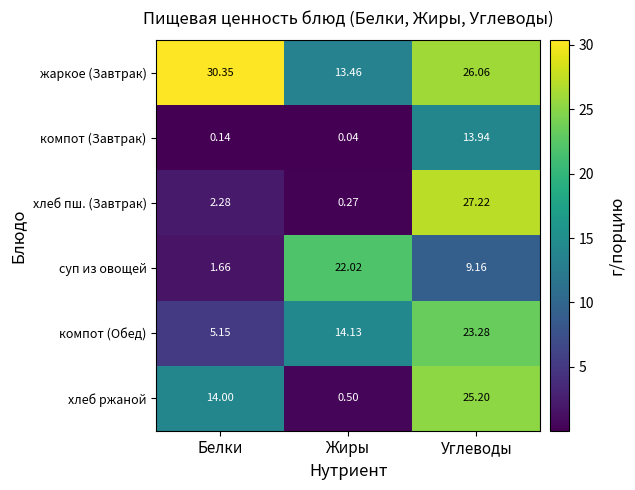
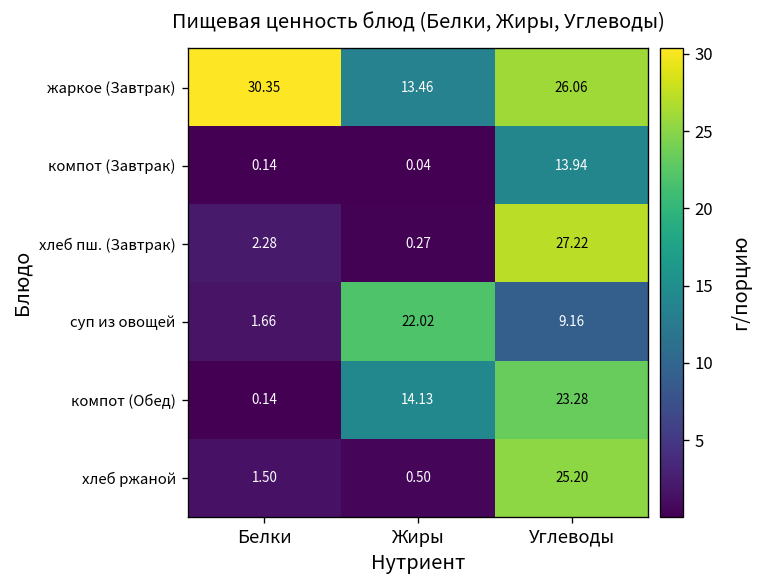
компот (Обед), Белки: 5.15 -> 0.14
хлеб ржаной, Белки: 14.00 -> 1.50
